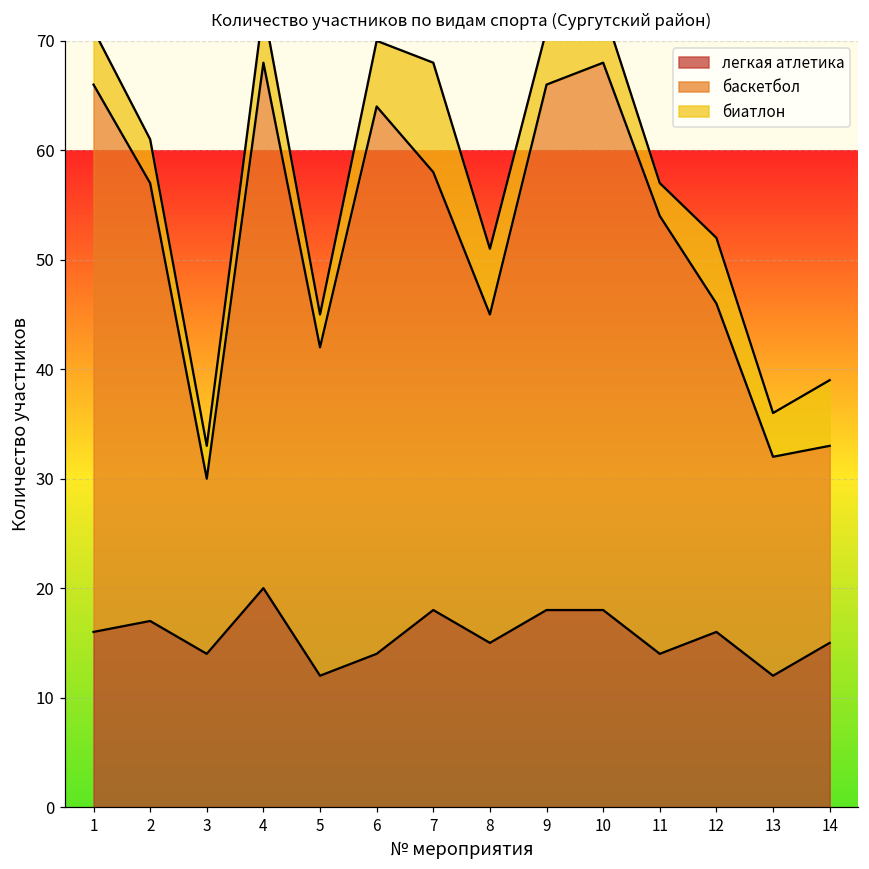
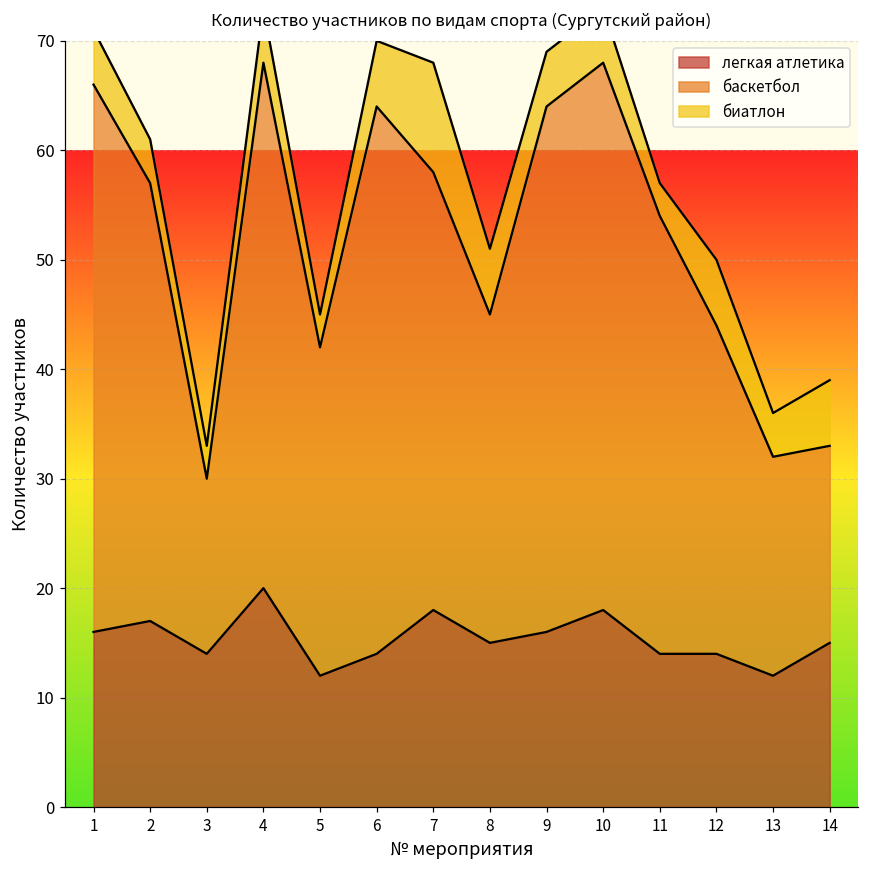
легкая атлетика, 9: 18 -> 16
легкая атлетика, 12: 16 -> 14
